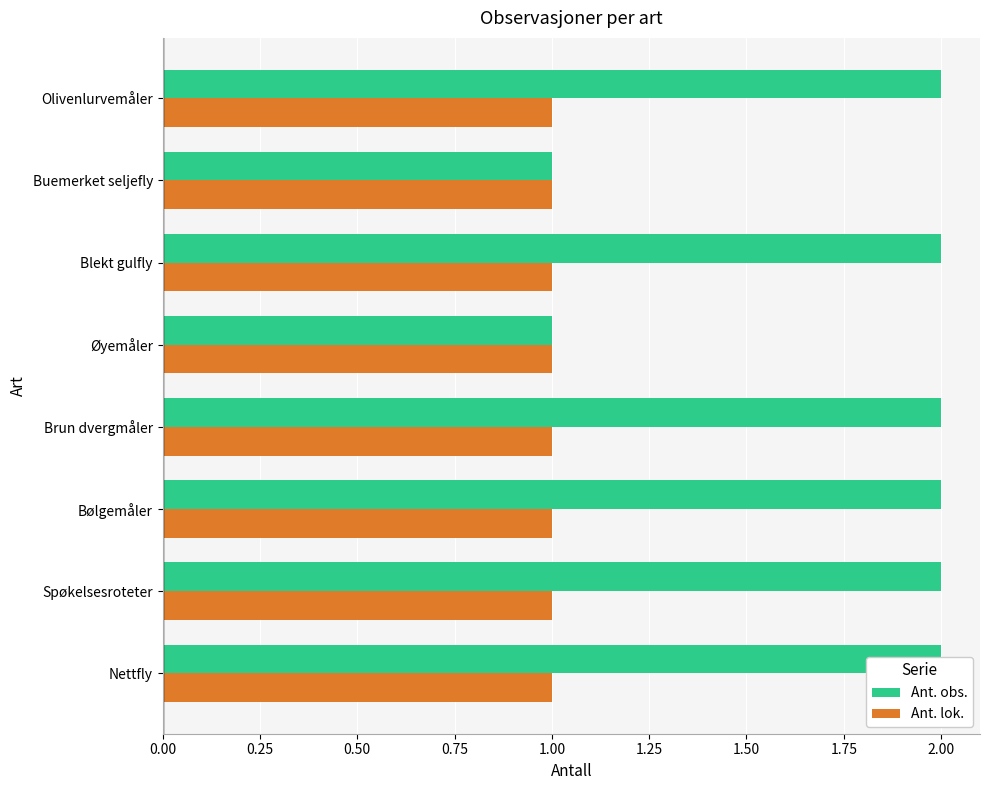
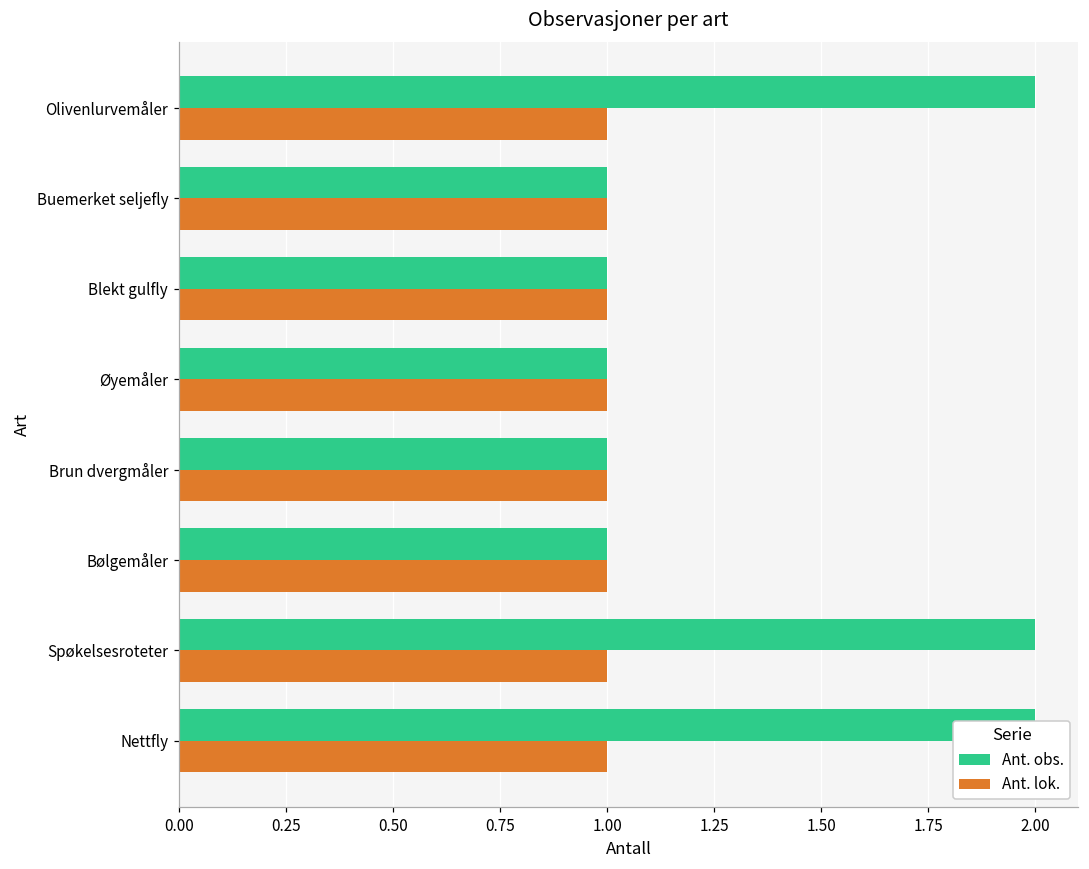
Ant. obs., Blekt gulfly: 2 -> 1
Ant. obs., Brun dvergmåler: 2 -> 1
Ant. obs., Bølgemåler: 2 -> 1
